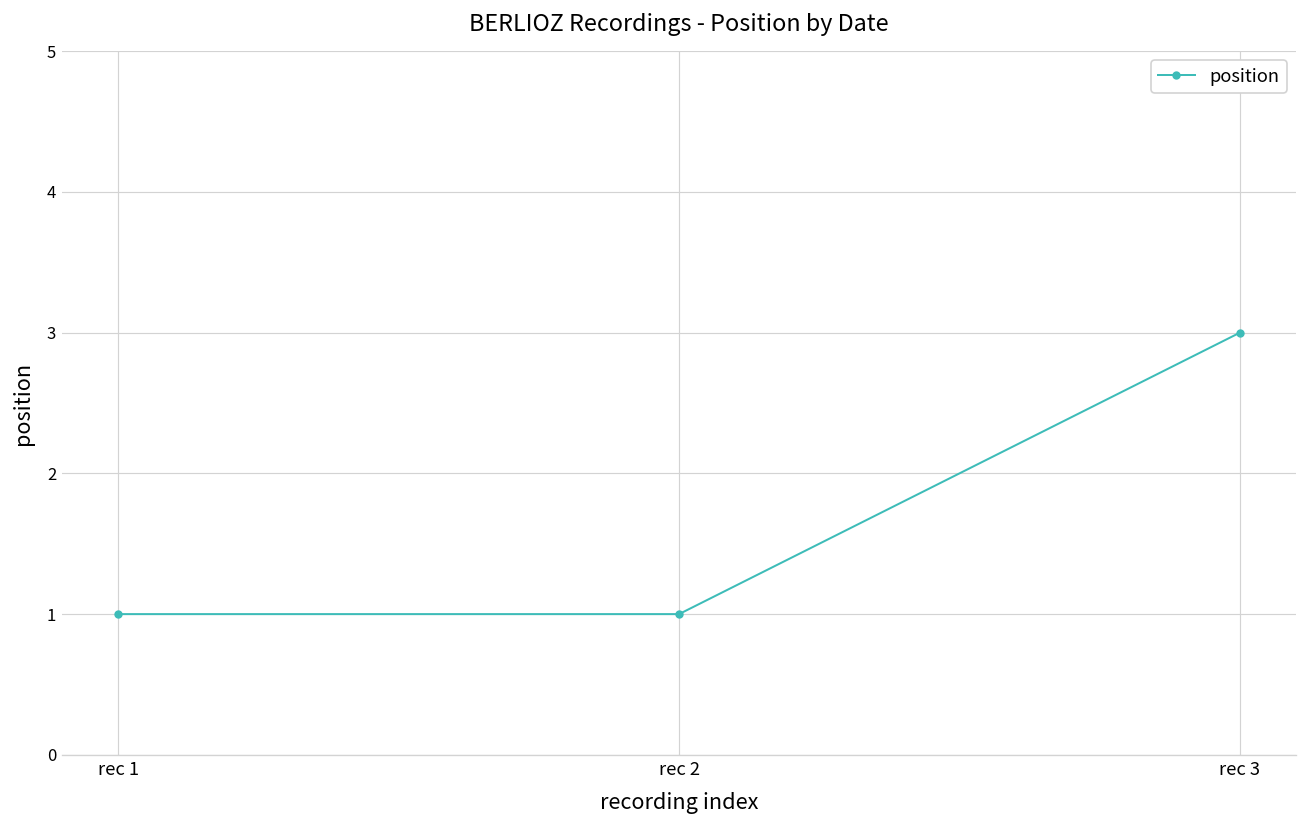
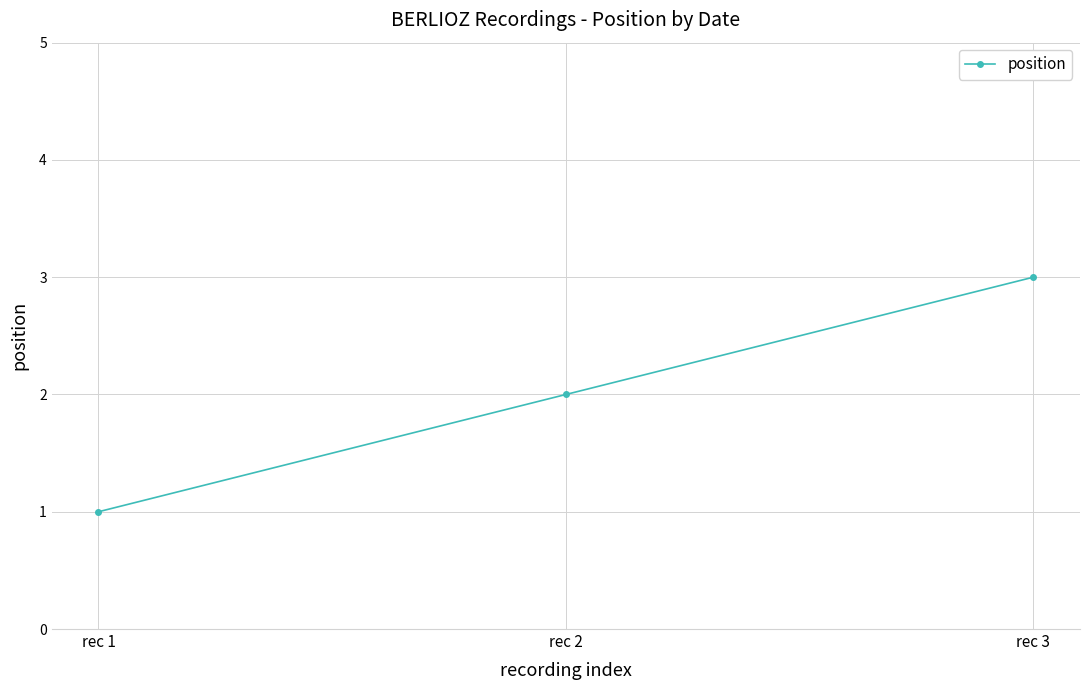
rec 2: 1 -> 2
